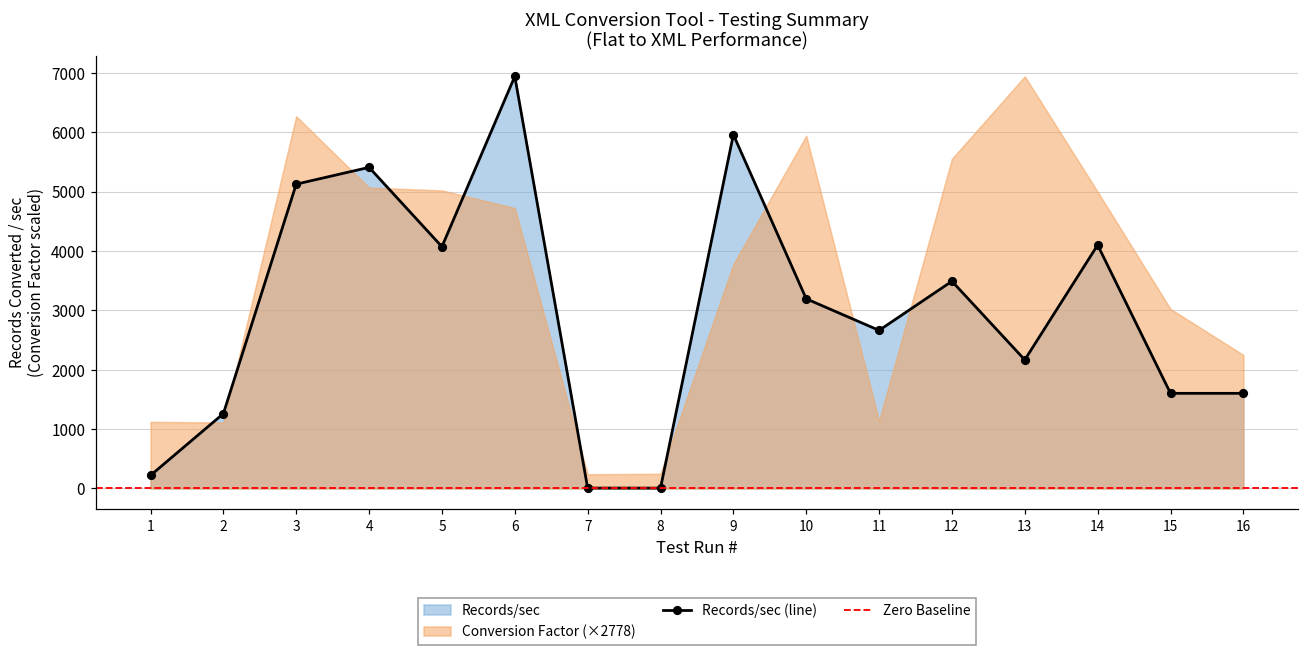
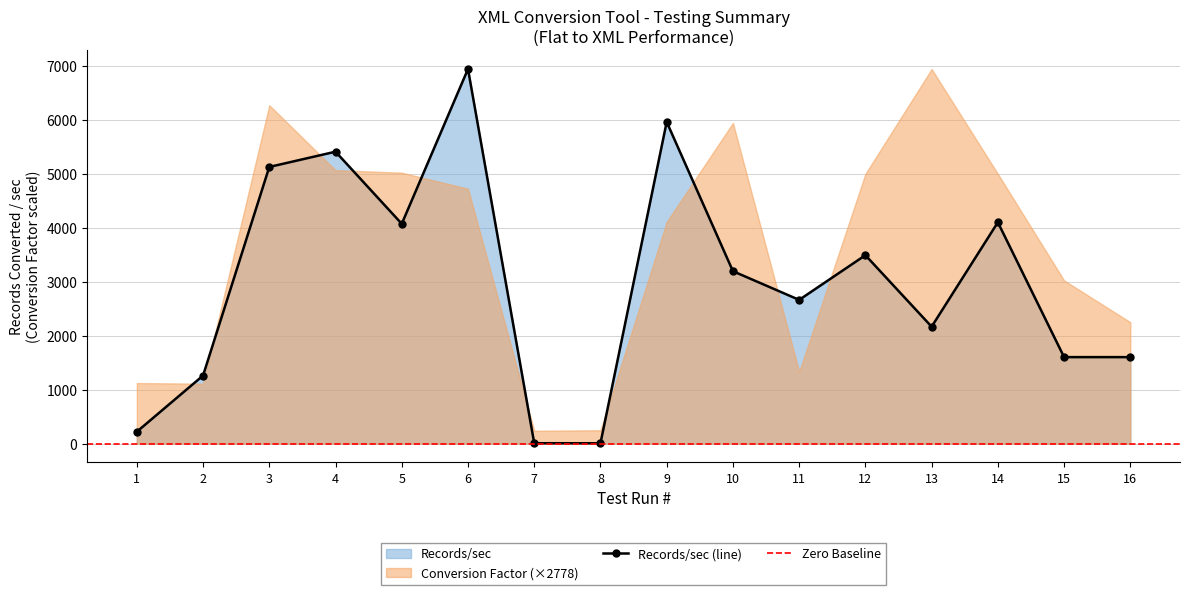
Conversion Factor (×2778), 9: 3800 -> 4100
Conversion Factor (×2778), 11: 1100 -> 1300
Conversion Factor (×2778), 12: 5600 -> 5000
